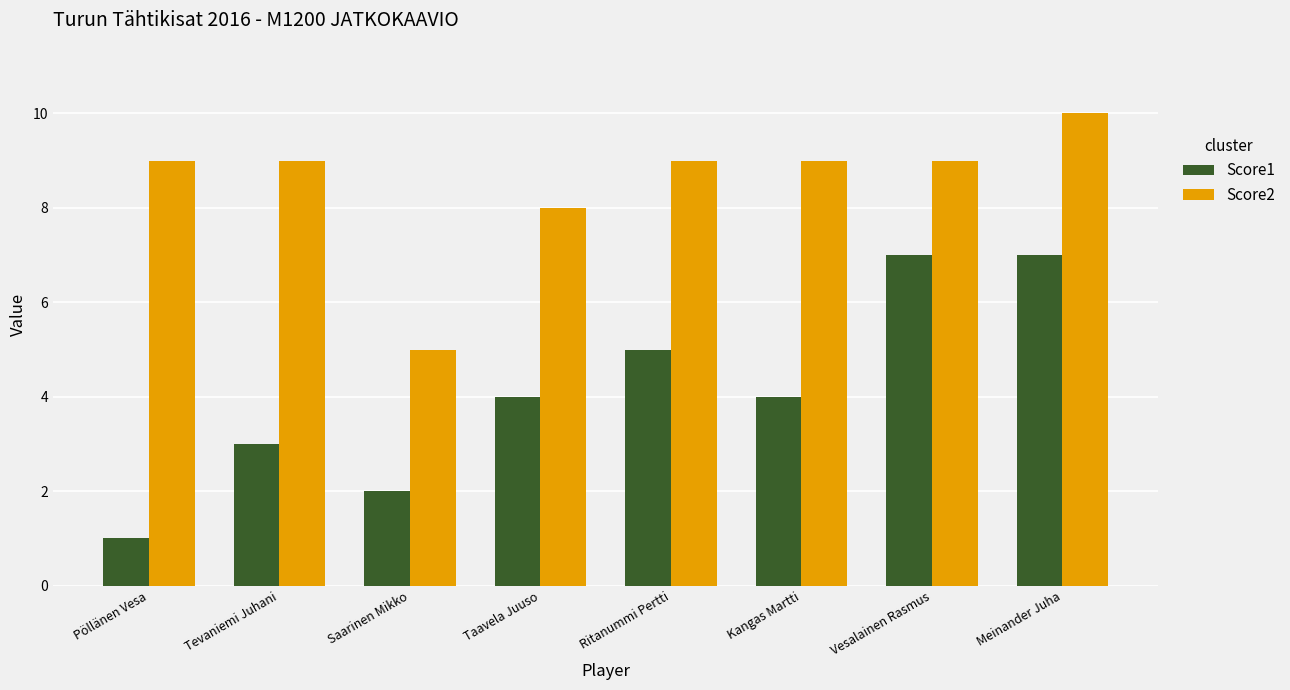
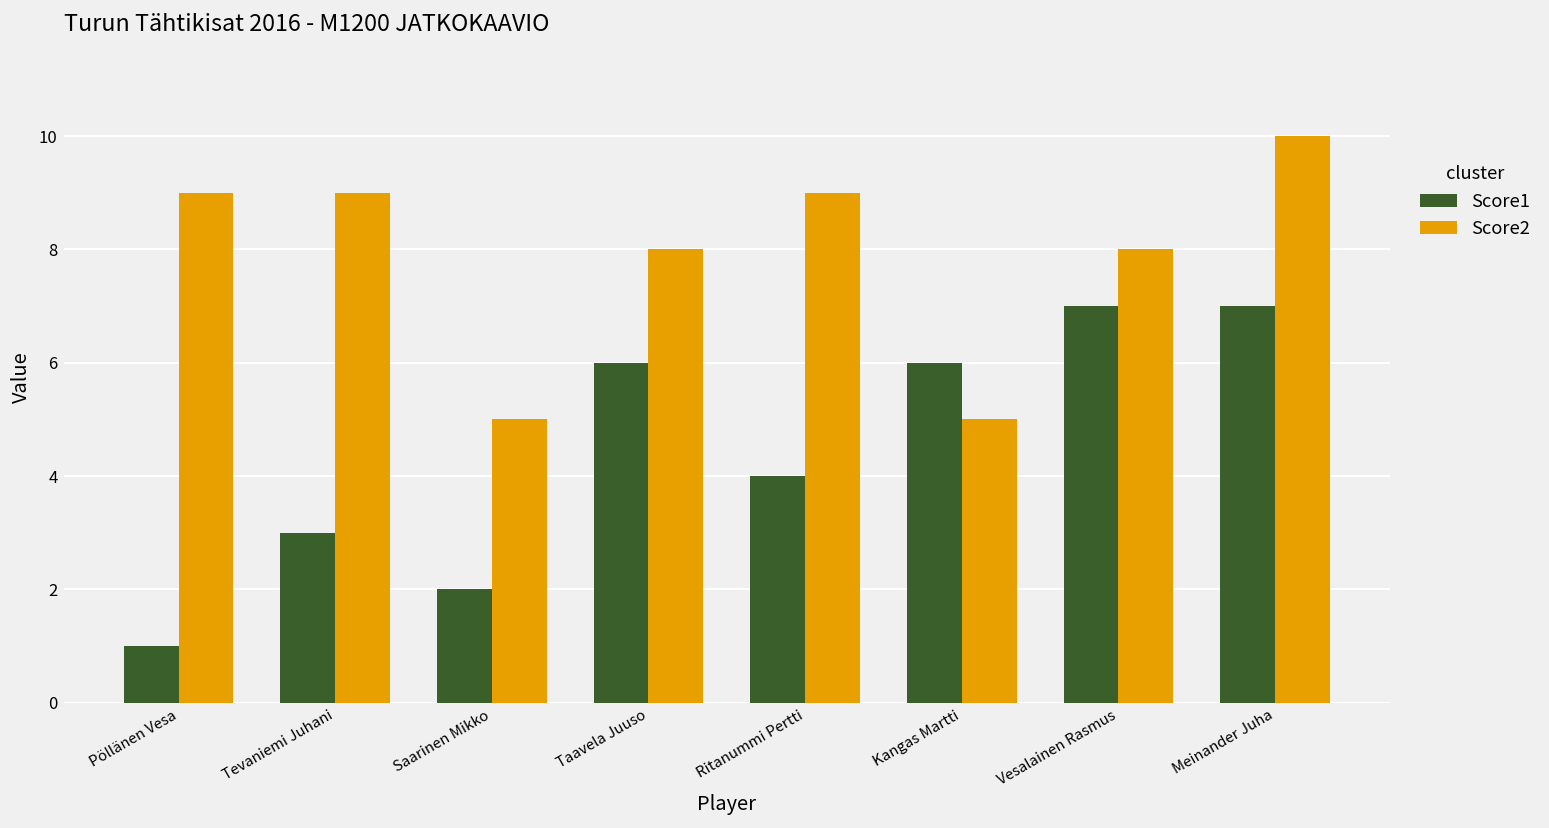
Score1, Taavela Juuso: 4 -> 6
Score1, Ritanummi Pertti: 5 -> 4
Score1, Kangas Martti: 4 -> 6
Score2, Kangas Martti: 9 -> 5
Score2, Vesalainen Rasmus: 9 -> 8
